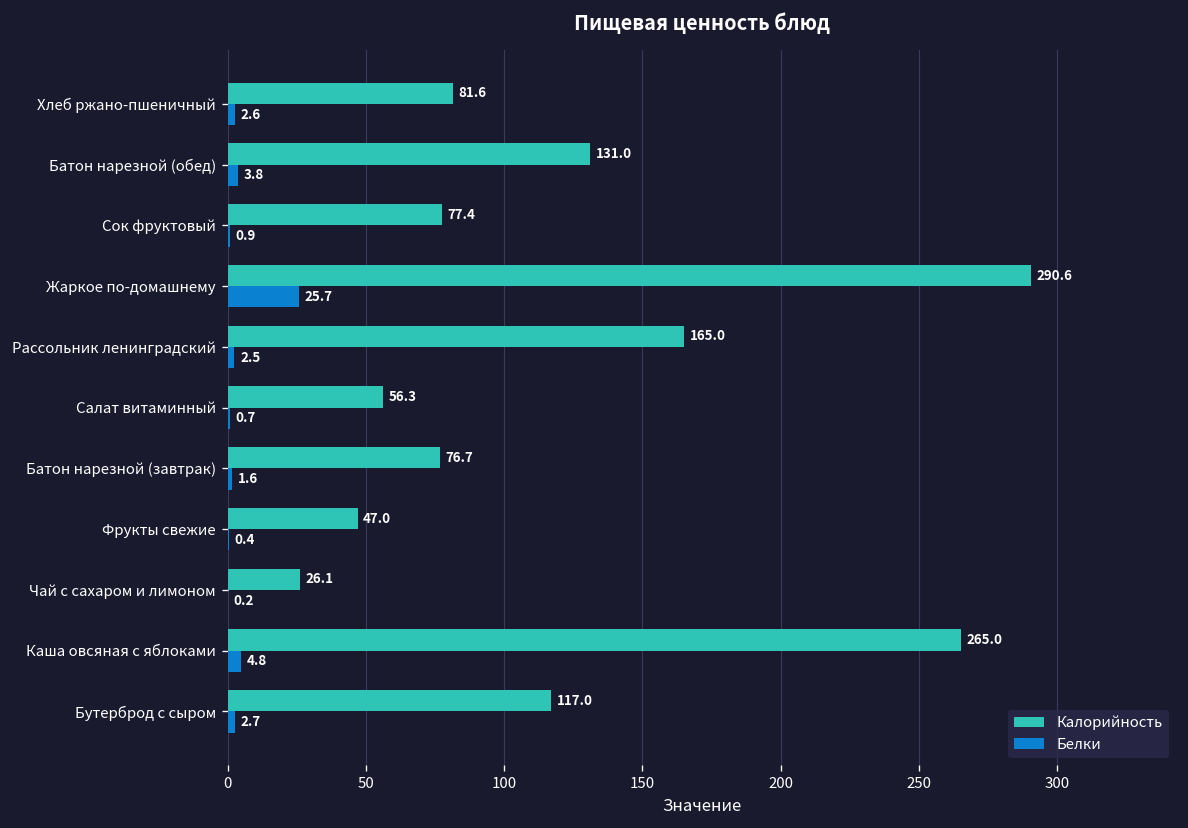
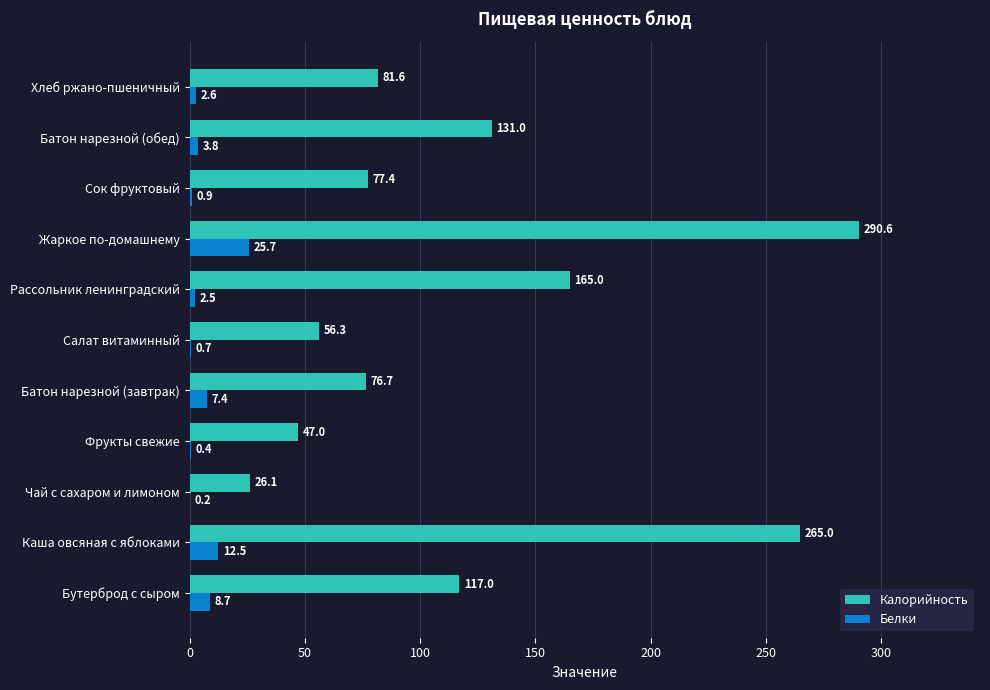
Белки, Батон нарезной (завтрак): 1.6 -> 7.4
Белки, Каша овсяная с яблоками: 4.8 -> 12.5
Белки, Бутерброд с сыром: 2.7 -> 8.7
